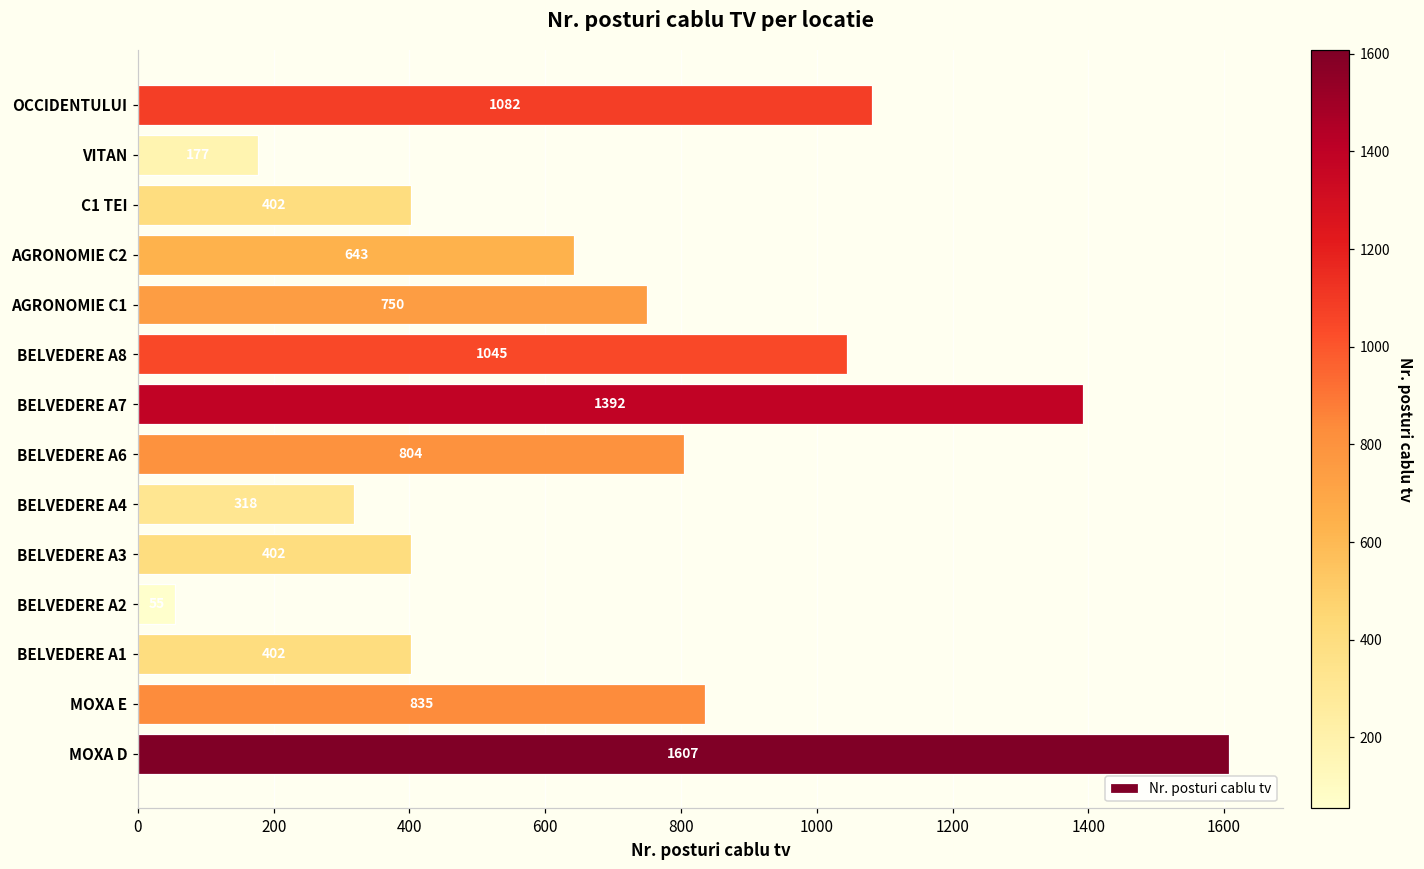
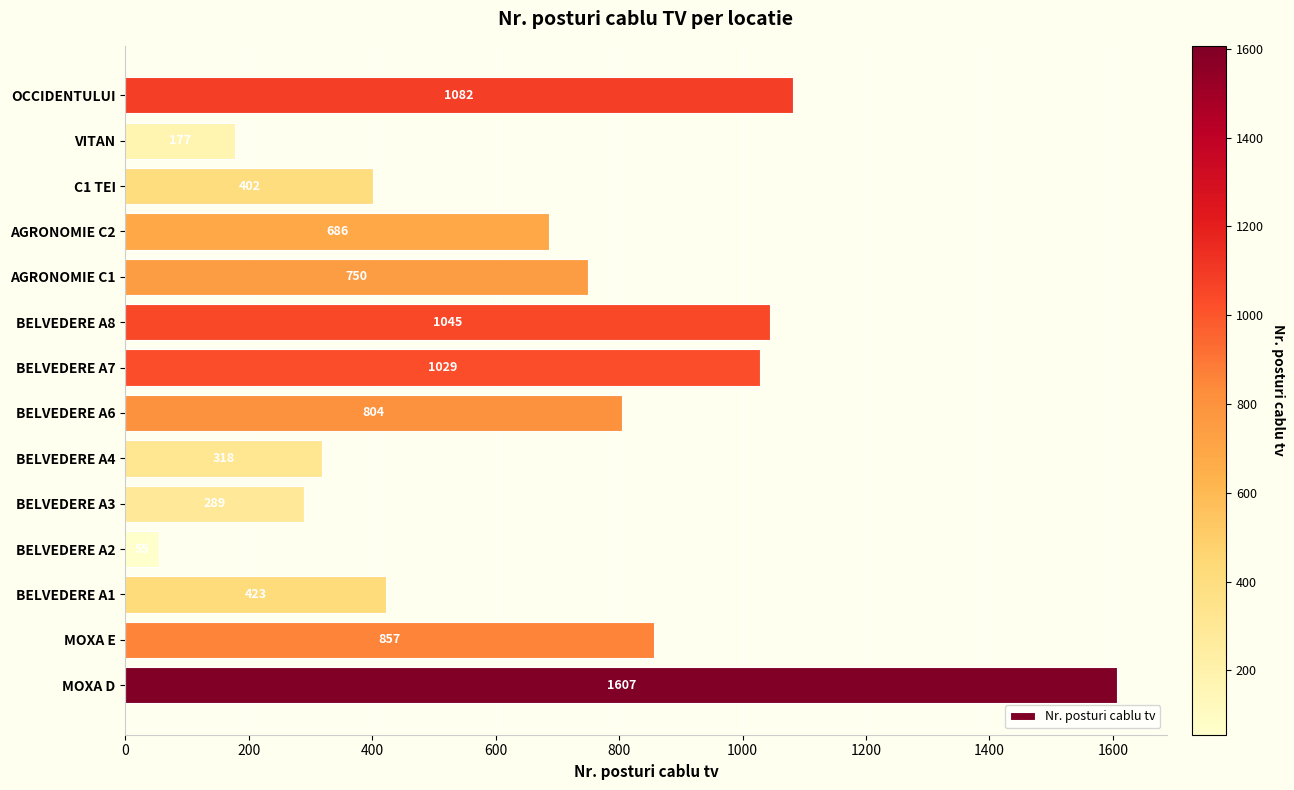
AGRONOMIE C2: 643 -> 686
BELVEDERE A7: 1392 -> 1029
BELVEDERE A3: 402 -> 289
BELVEDERE A1: 402 -> 423
MOXA E: 835 -> 857
